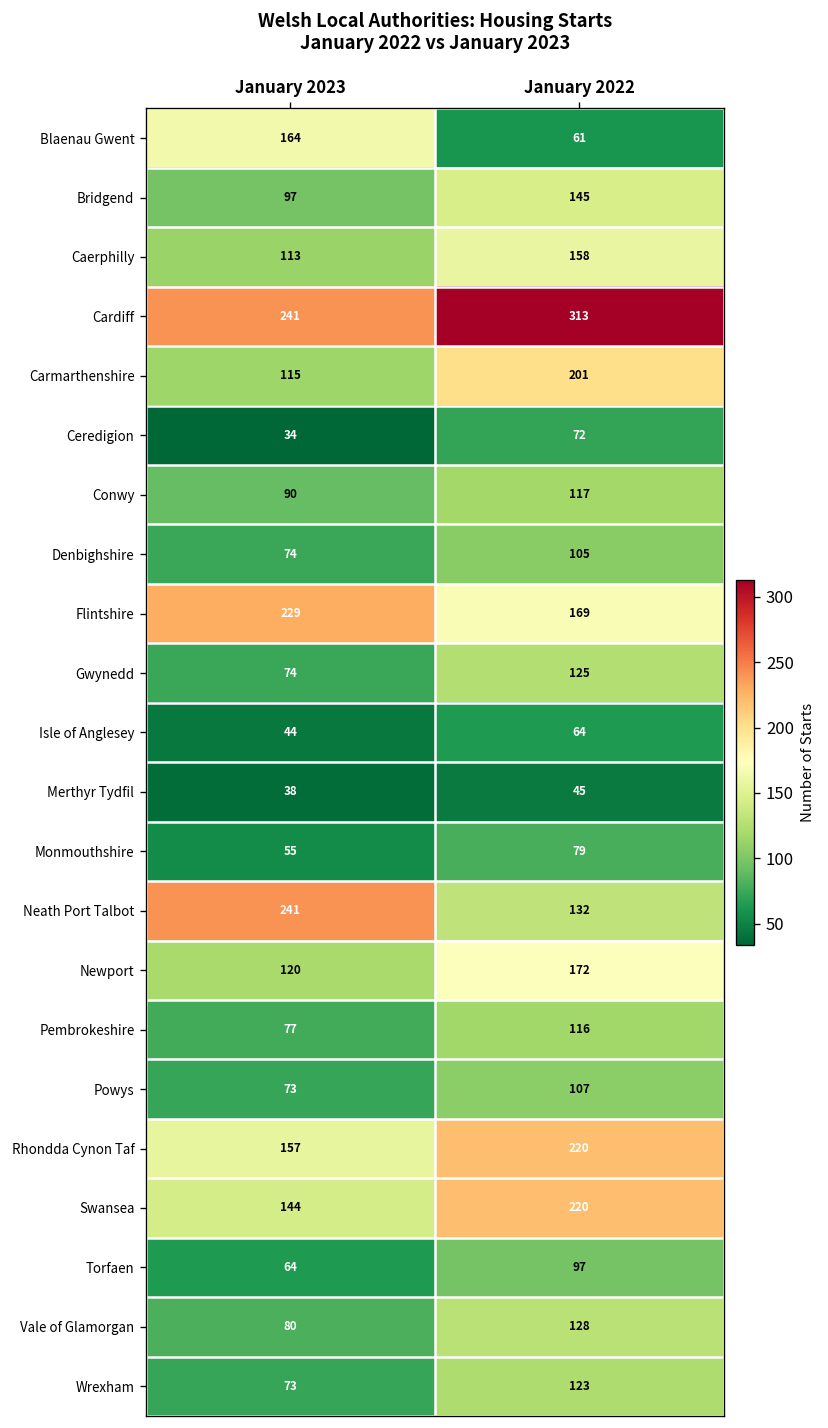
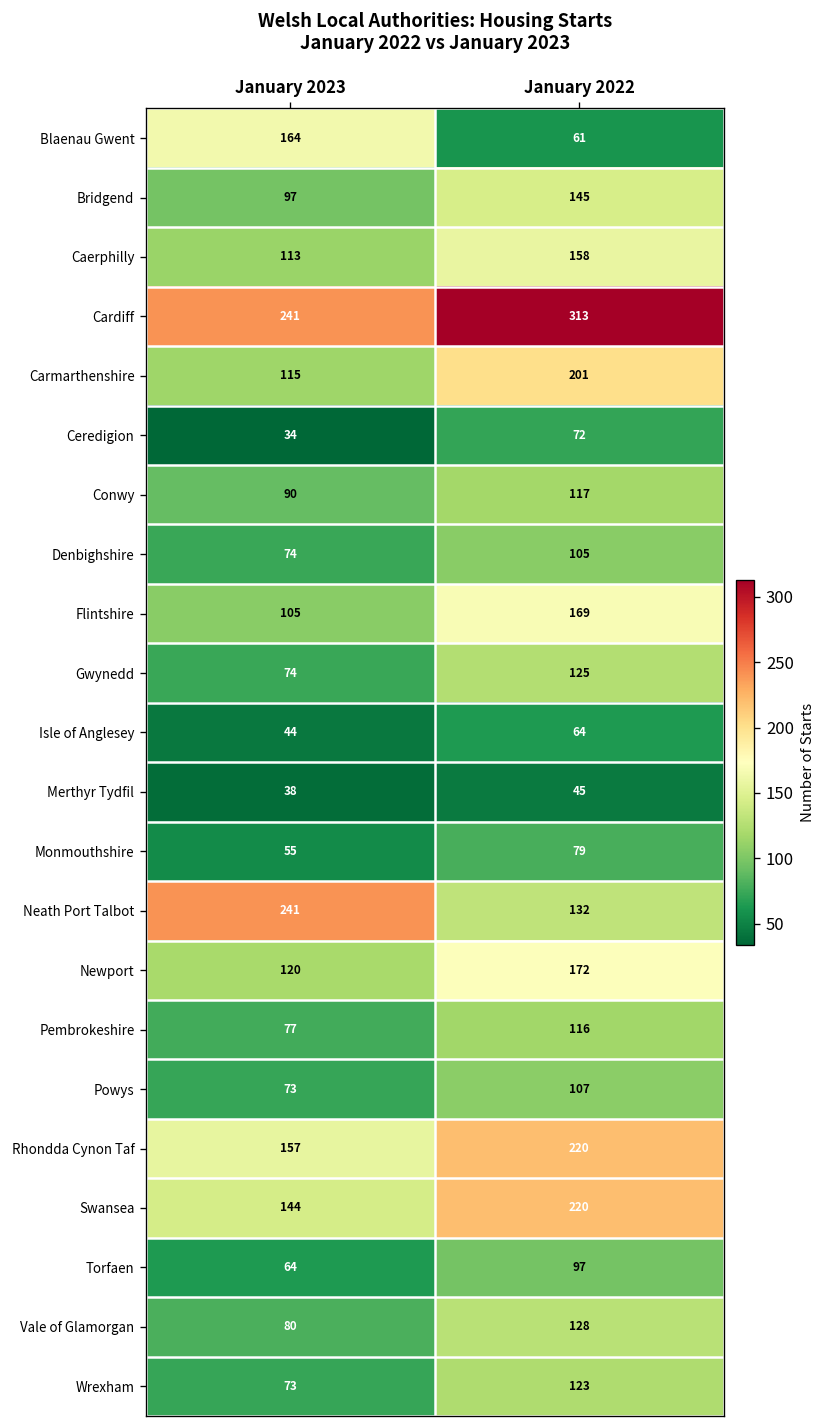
Flintshire, January 2023: 229 -> 105
